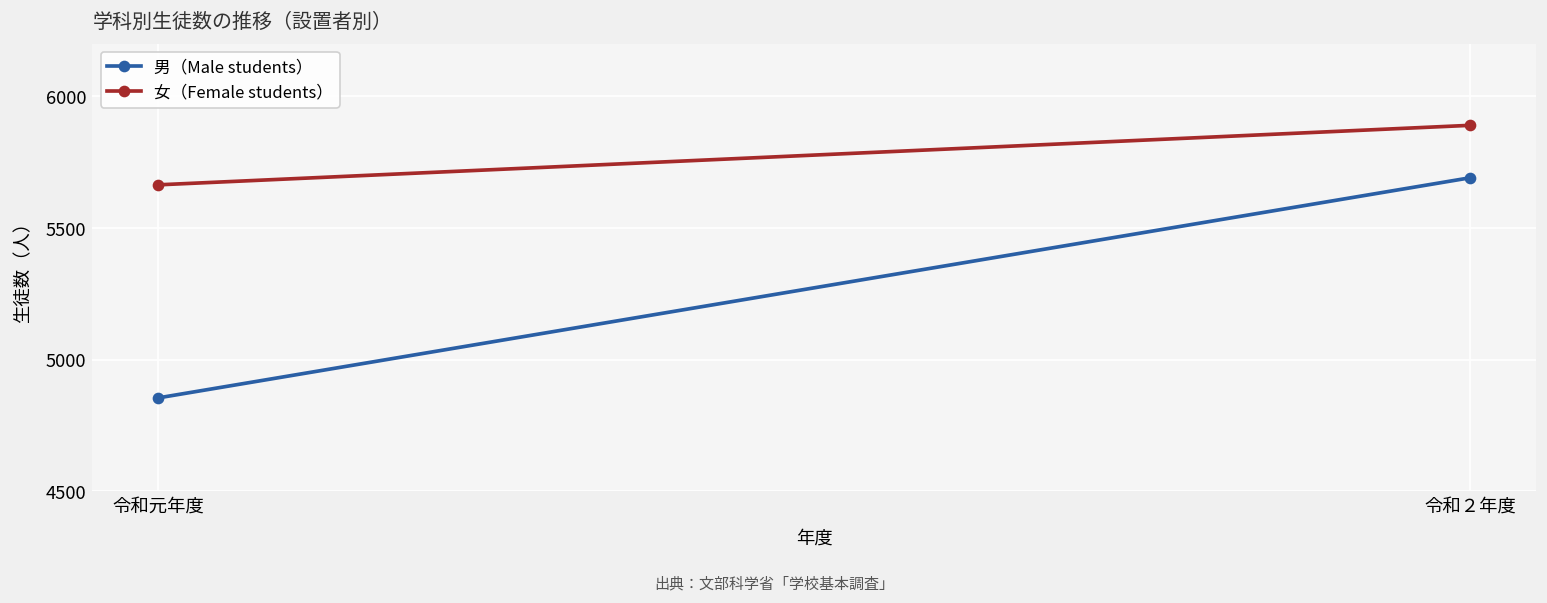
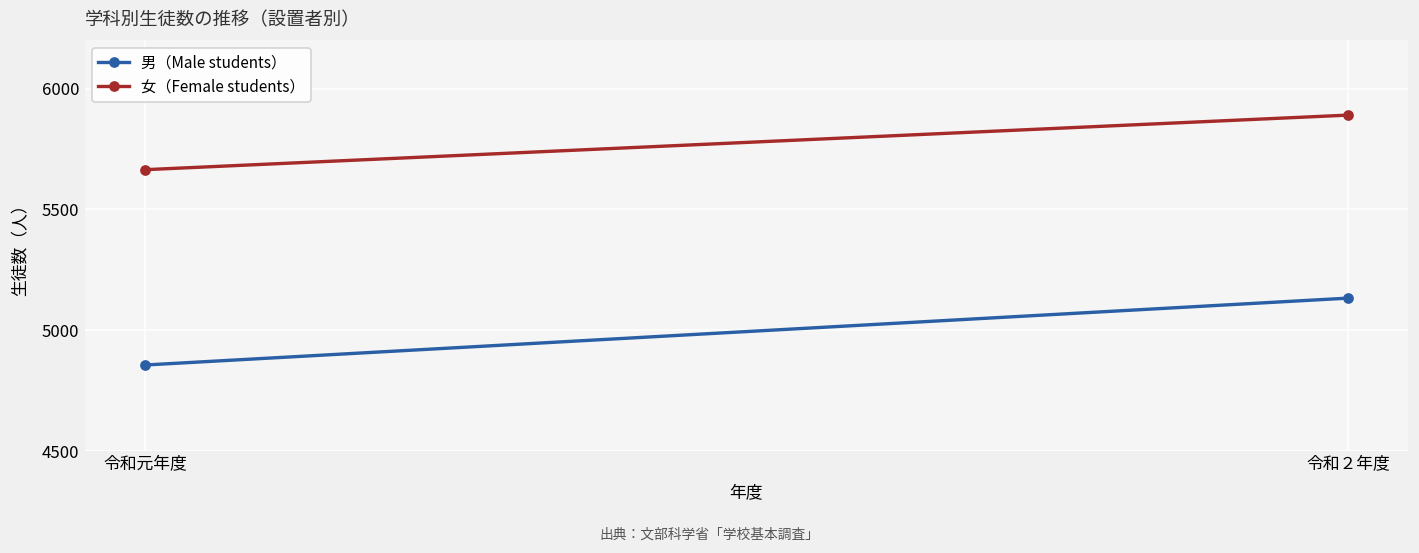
男（Male students）, 令和２年度: 5690 -> 5130
